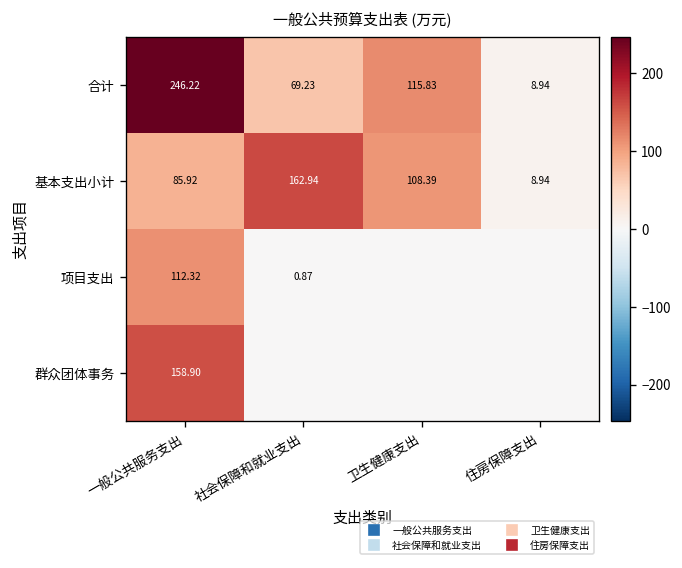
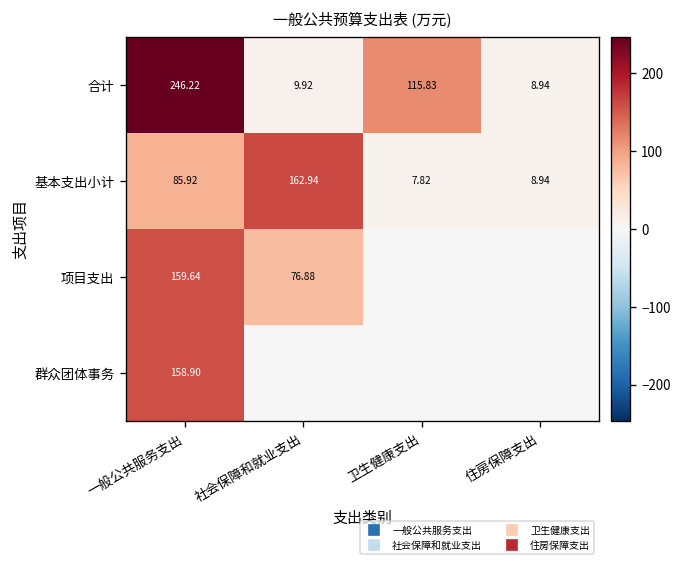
合计, 社会保障和就业支出: 69.23 -> 9.92
基本支出小计, 卫生健康支出: 108.39 -> 7.82
项目支出, 一般公共服务支出: 112.32 -> 159.64
项目支出, 社会保障和就业支出: 0.87 -> 76.88
